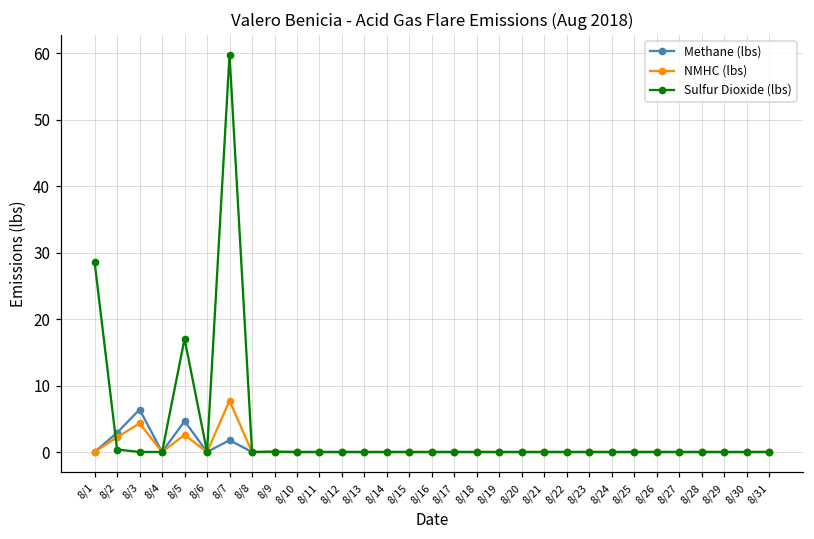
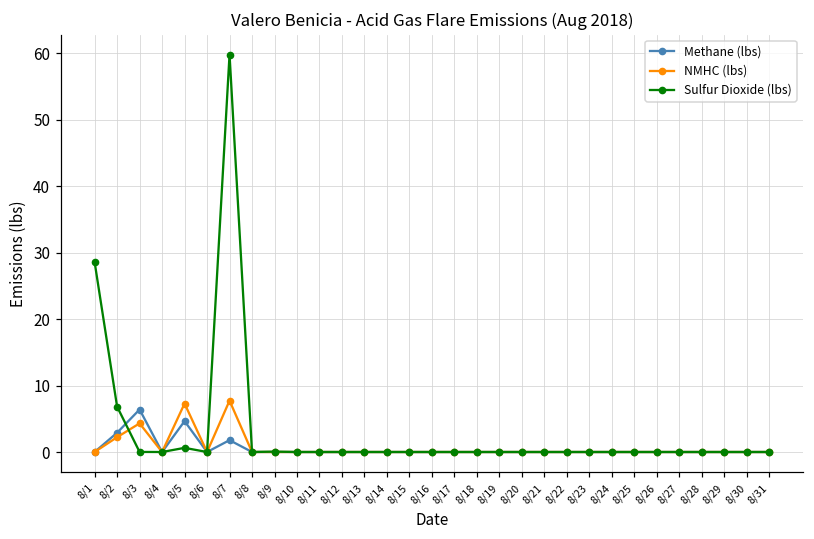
Sulfur Dioxide (lbs), 8/2: 0 -> 7
NMHC (lbs), 8/5: 3 -> 7
Sulfur Dioxide (lbs), 8/5: 17 -> 1
